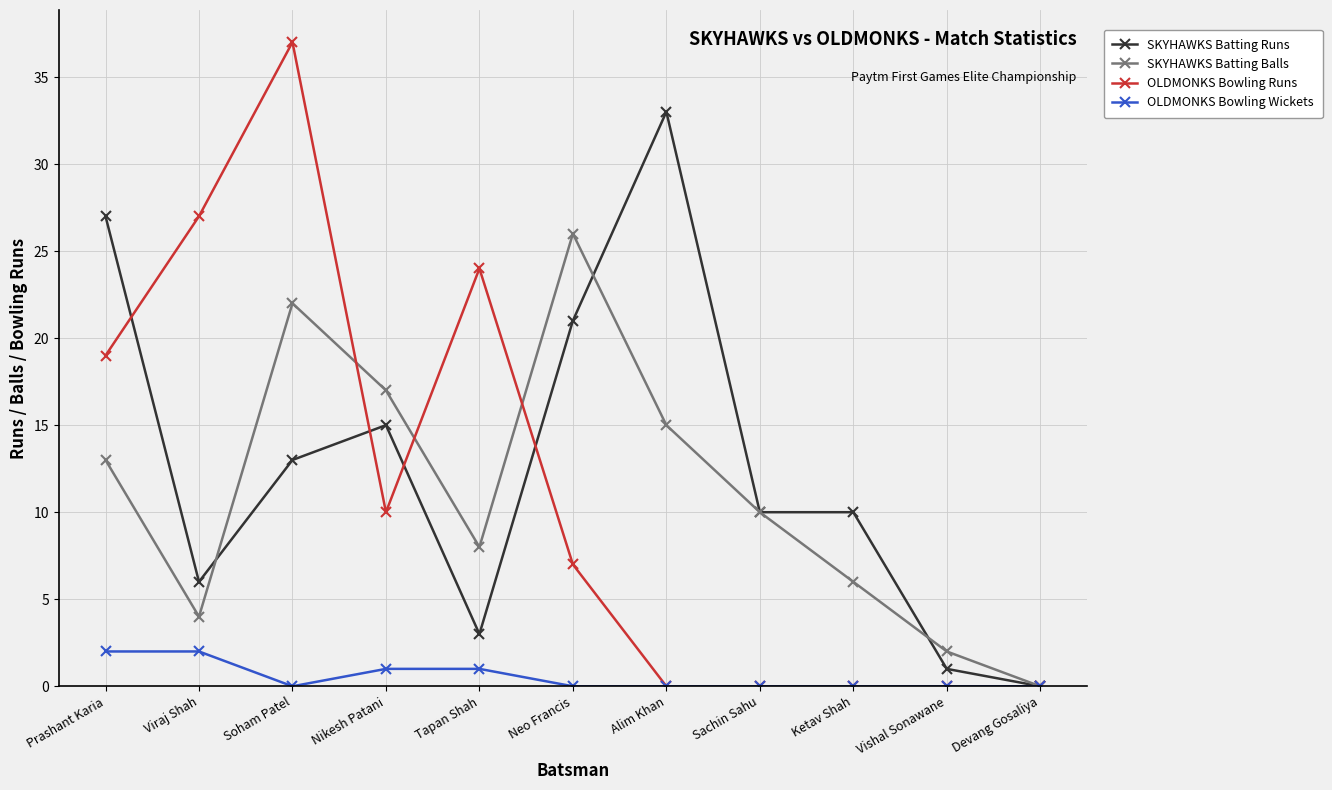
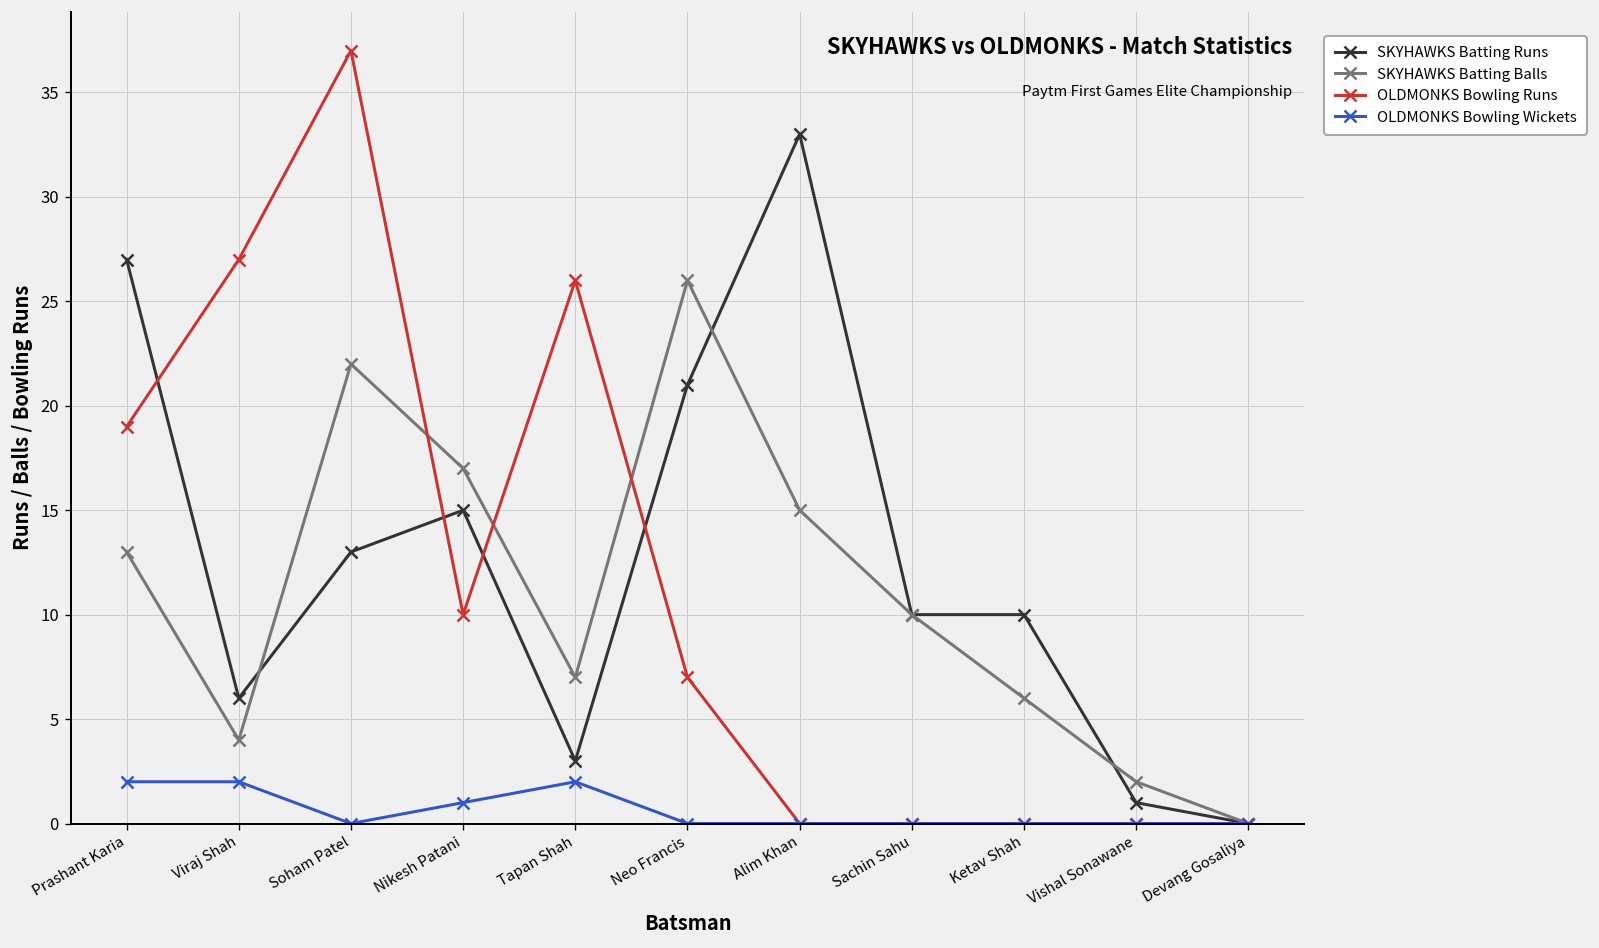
SKYHAWKS Batting Balls, Tapan Shah: 8 -> 7
OLDMONKS Bowling Runs, Tapan Shah: 24 -> 26
OLDMONKS Bowling Wickets, Tapan Shah: 1 -> 2
